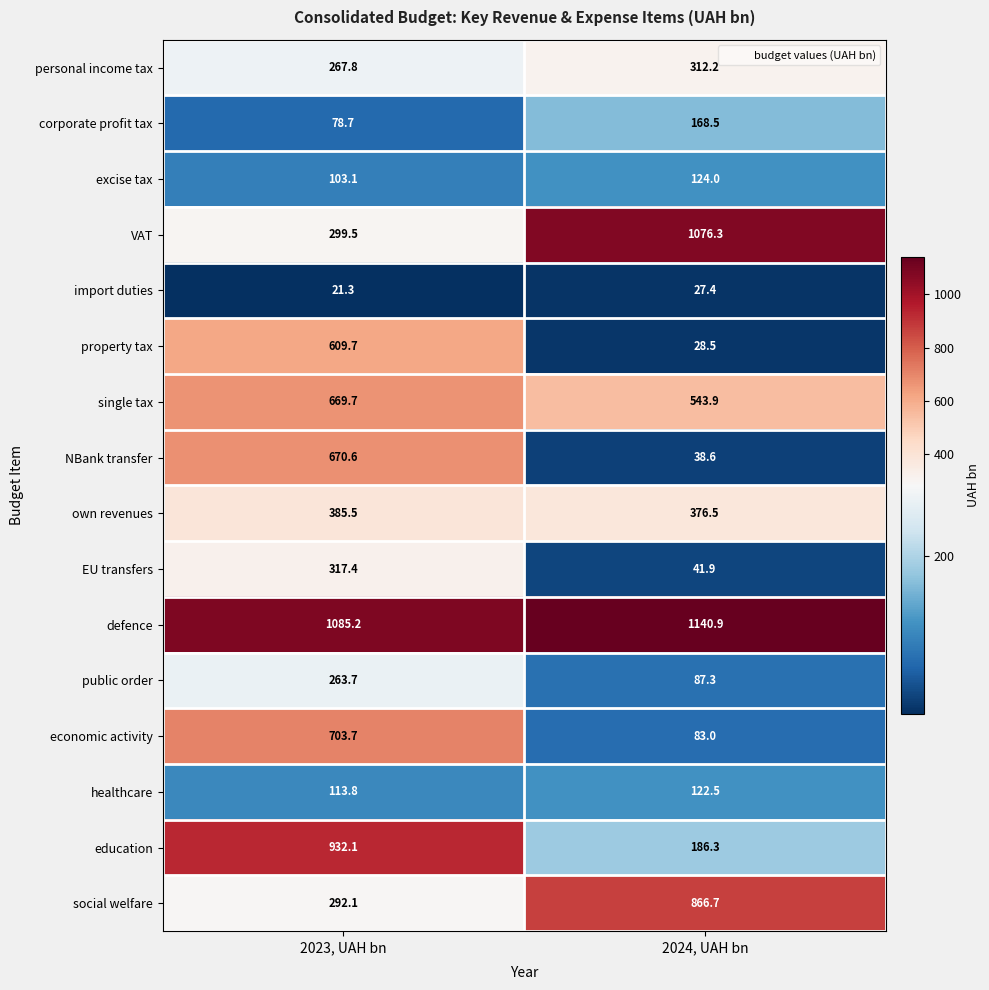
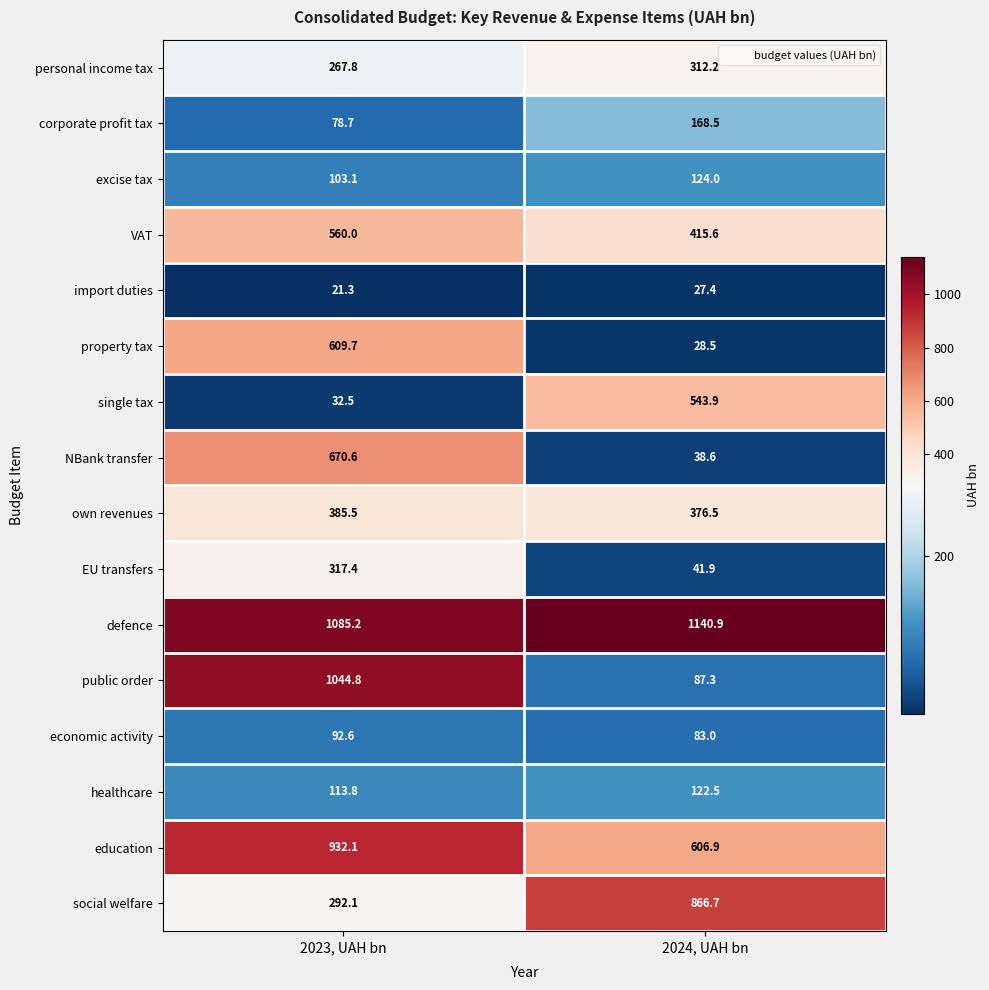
VAT, 2023, UAH bn: 299.5 -> 560.0
VAT, 2024, UAH bn: 1076.3 -> 415.6
single tax, 2023, UAH bn: 669.7 -> 32.5
public order, 2023, UAH bn: 263.7 -> 1044.8
economic activity, 2023, UAH bn: 703.7 -> 92.6
education, 2024, UAH bn: 186.3 -> 606.9
